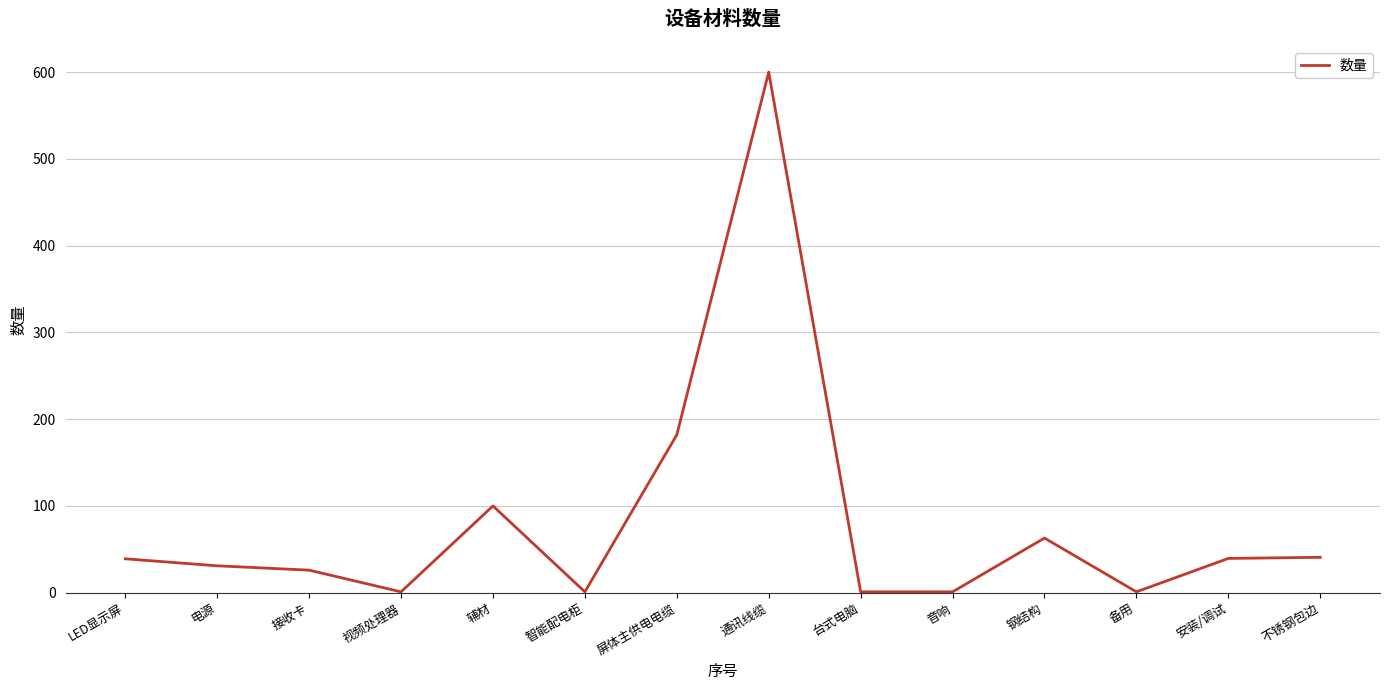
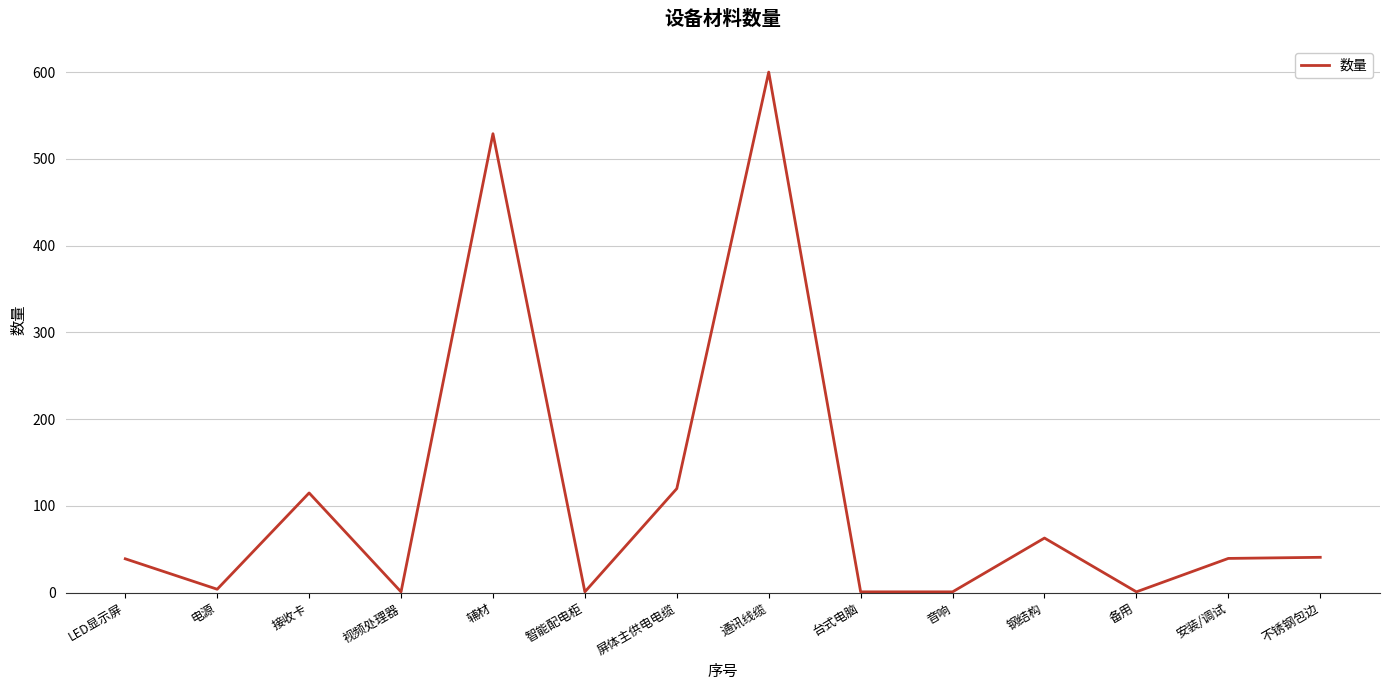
电源: 30 -> 0
接收卡: 30 -> 120
辅材: 100 -> 530
屏体主供电电缆: 180 -> 120
